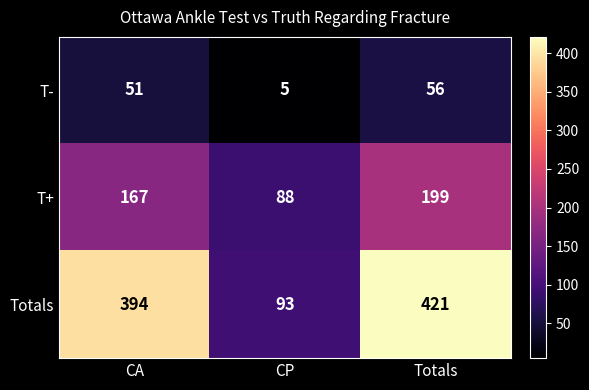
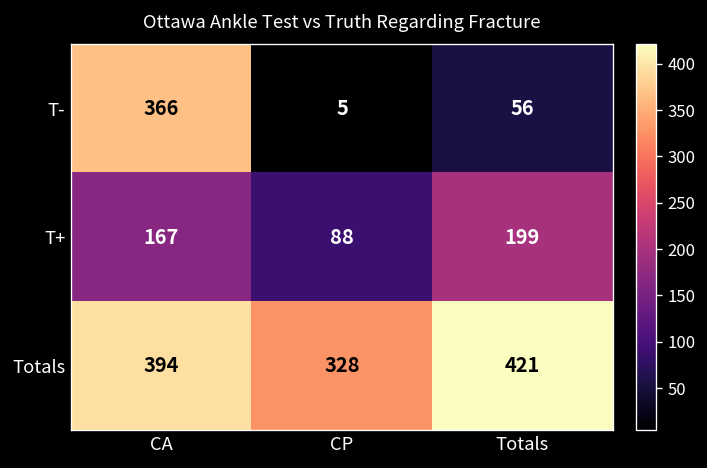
T-, CA: 51 -> 366
Totals, CP: 93 -> 328
